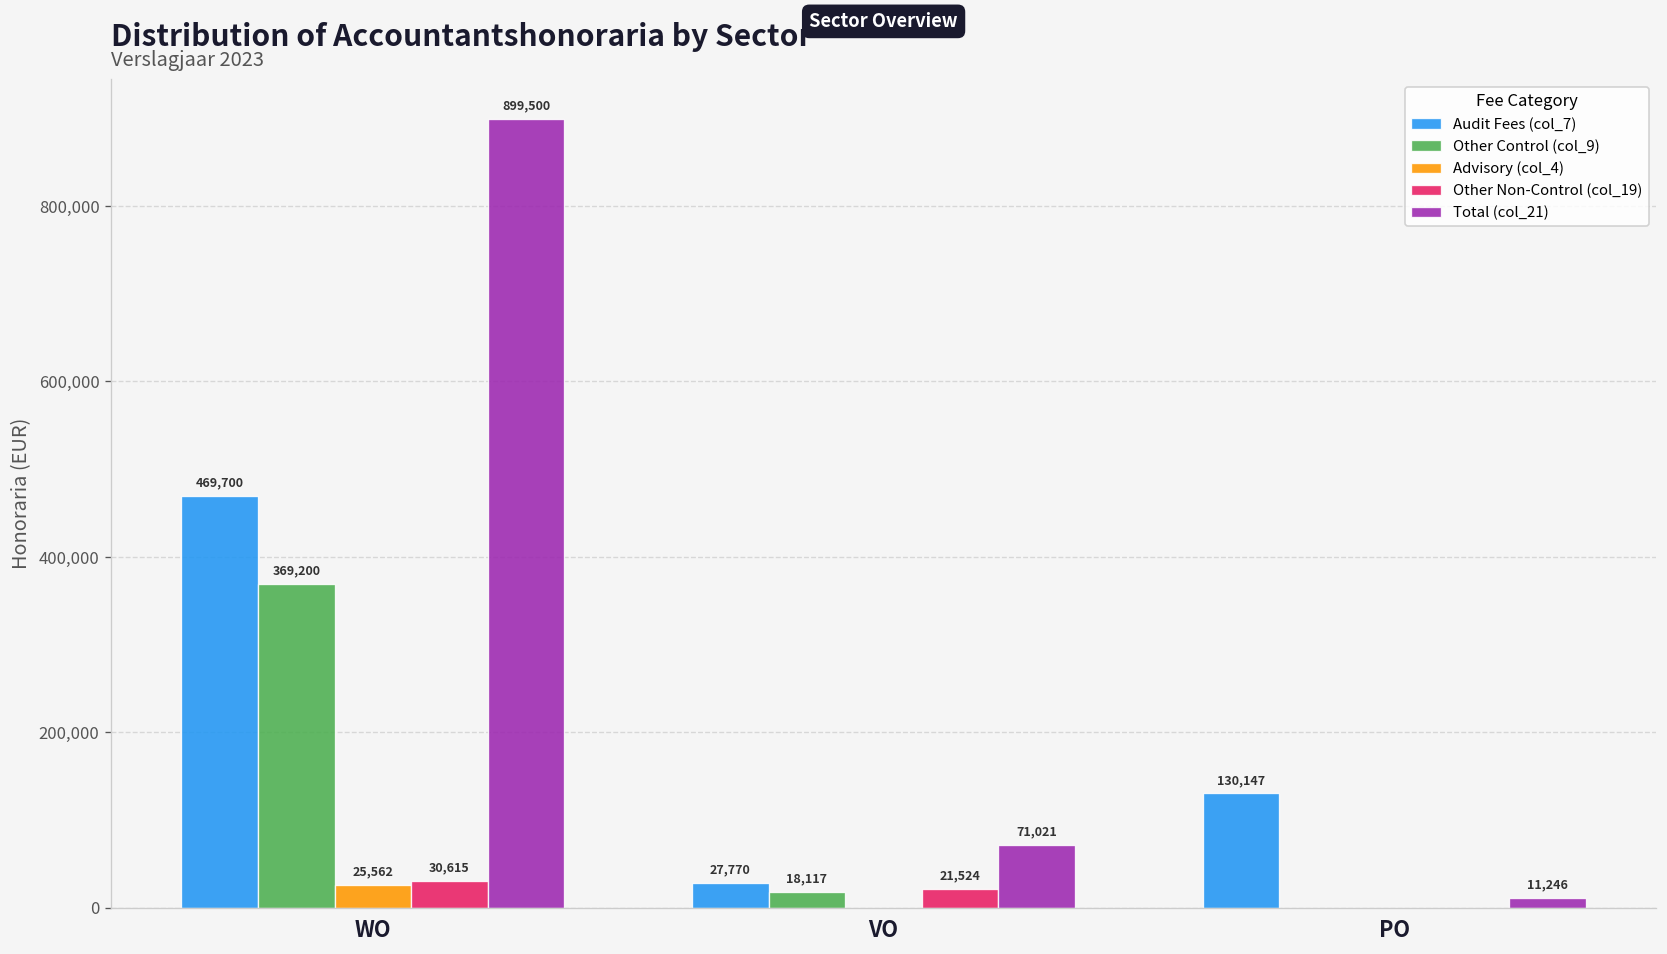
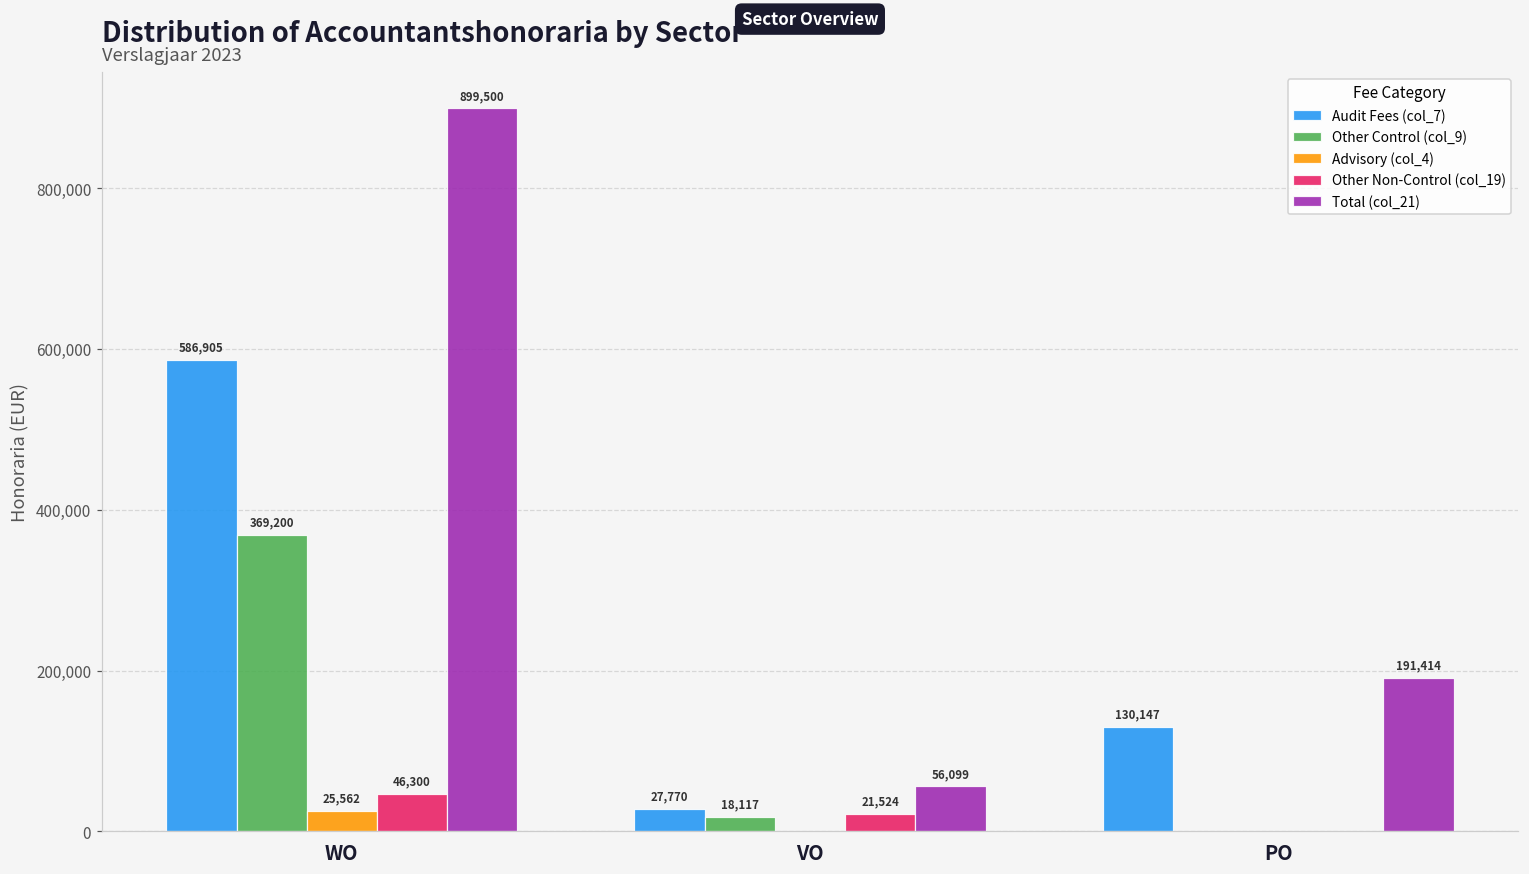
Audit Fees (col_7), WO: 469,700 -> 586,905
Other Non-Control (col_19), WO: 30,615 -> 46,300
Total (col_21), VO: 71,021 -> 56,099
Total (col_21), PO: 11,246 -> 191,414
